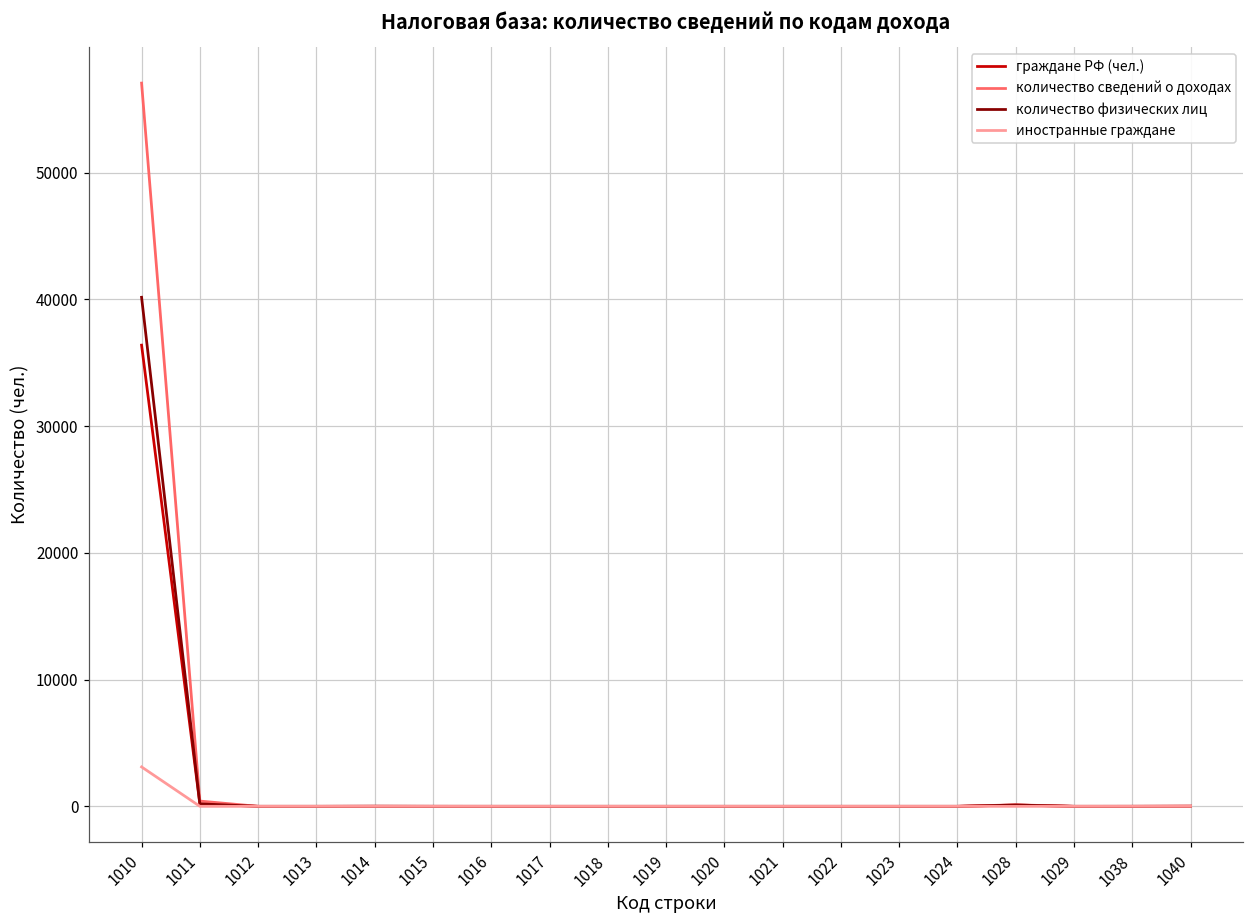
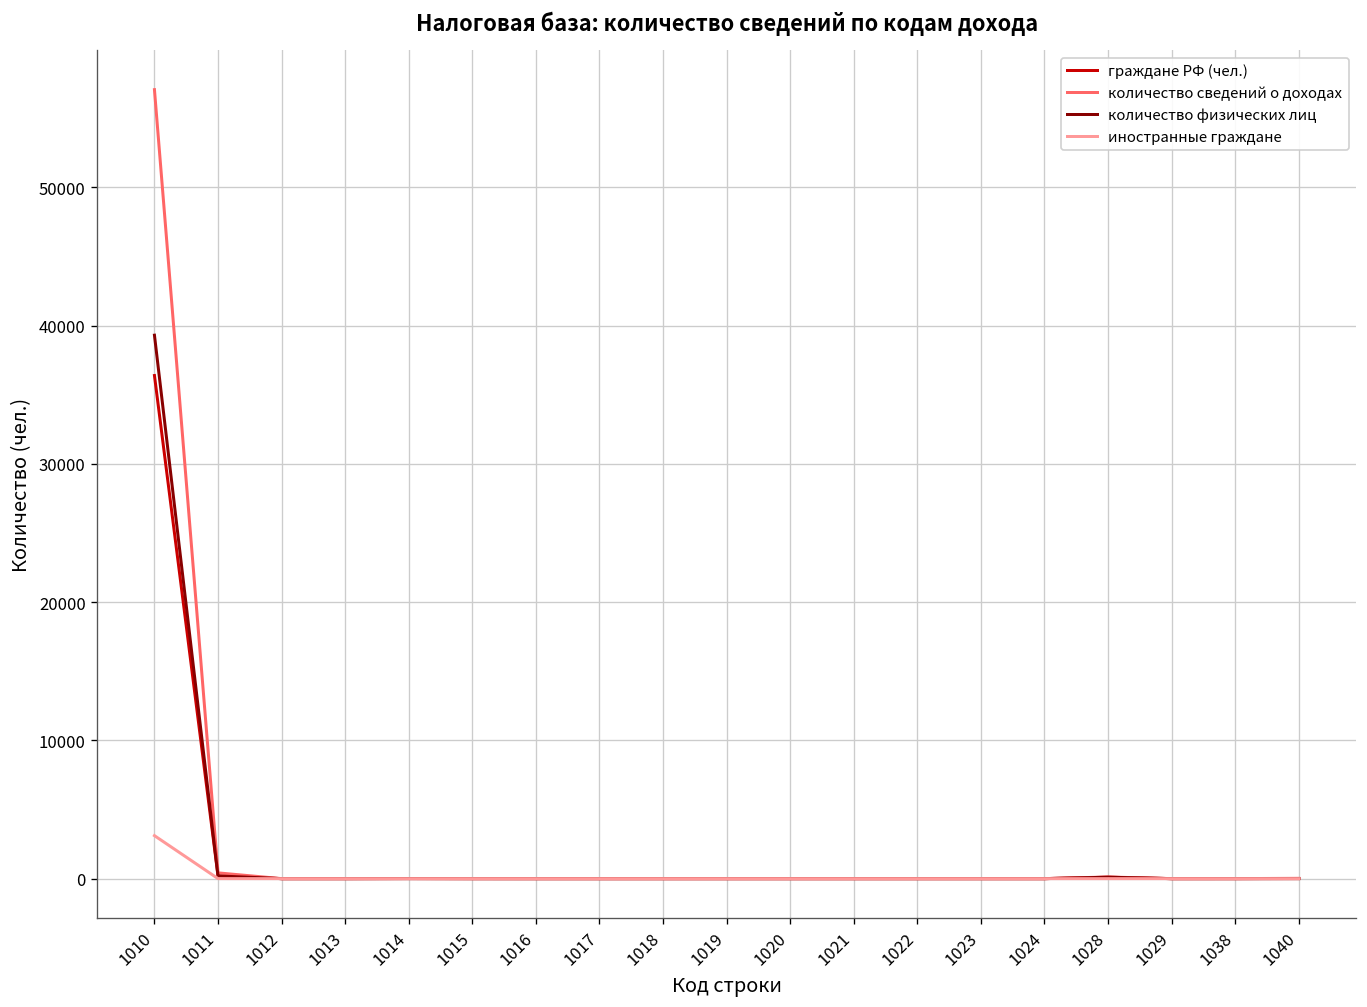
количество физических лиц, 1010: 40200 -> 39300
